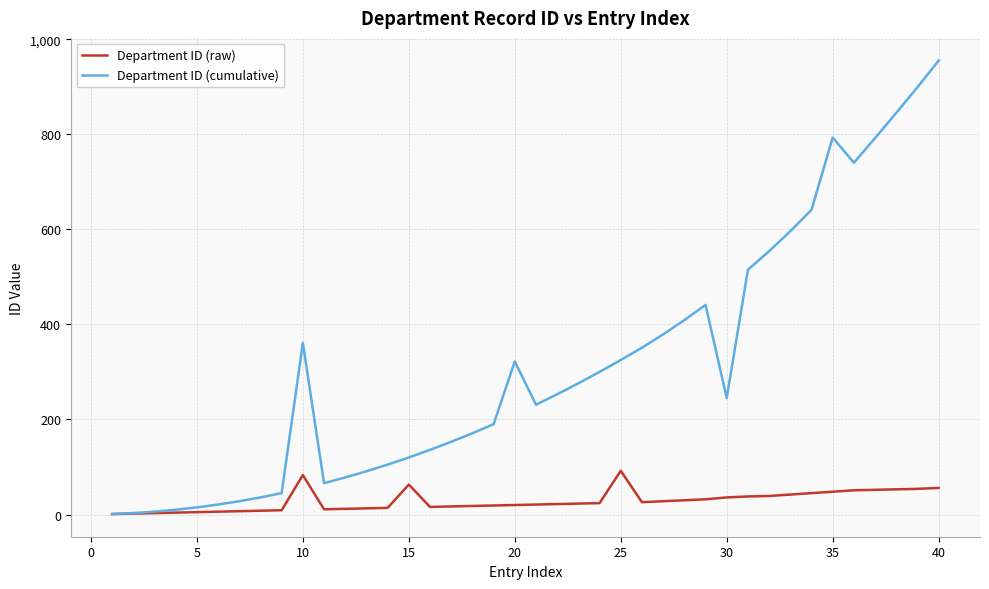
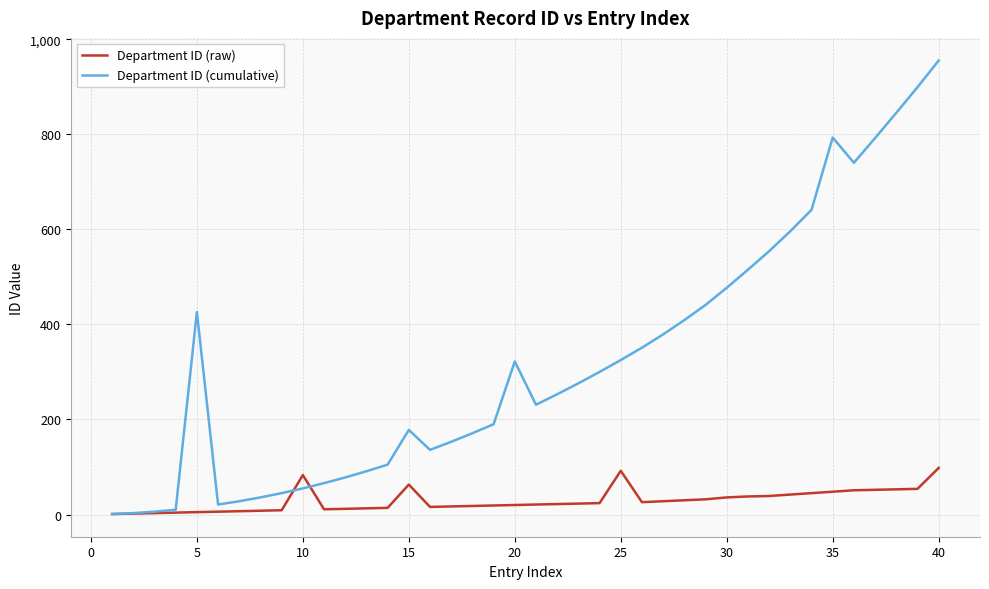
Department ID (cumulative), 5: 20 -> 430
Department ID (cumulative), 10: 360 -> 60
Department ID (cumulative), 15: 120 -> 180
Department ID (cumulative), 30: 250 -> 480
Department ID (raw), 40: 60 -> 100
